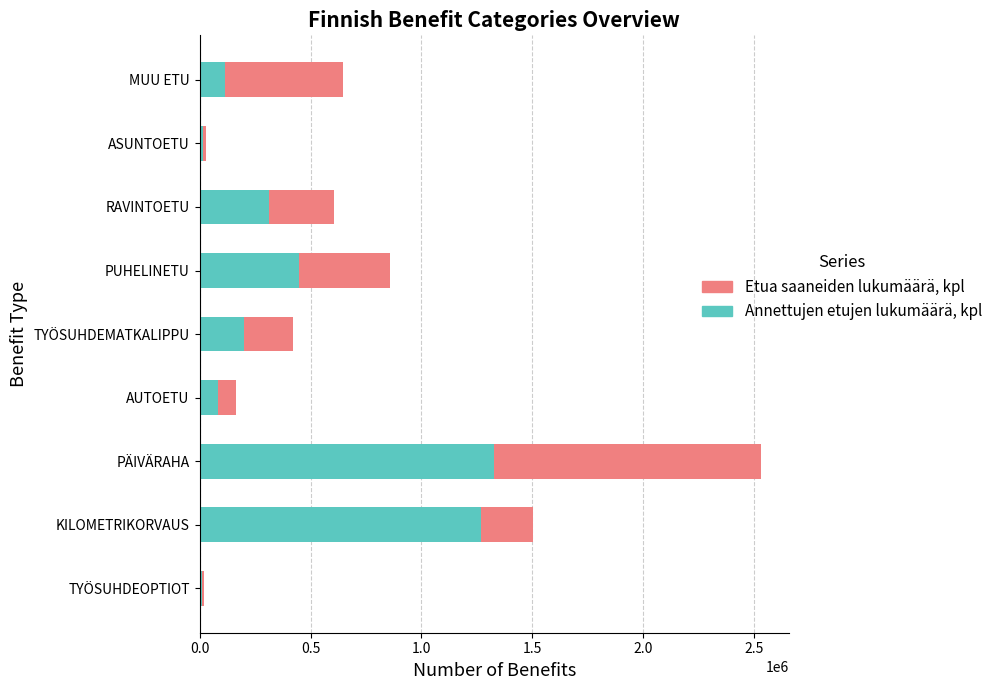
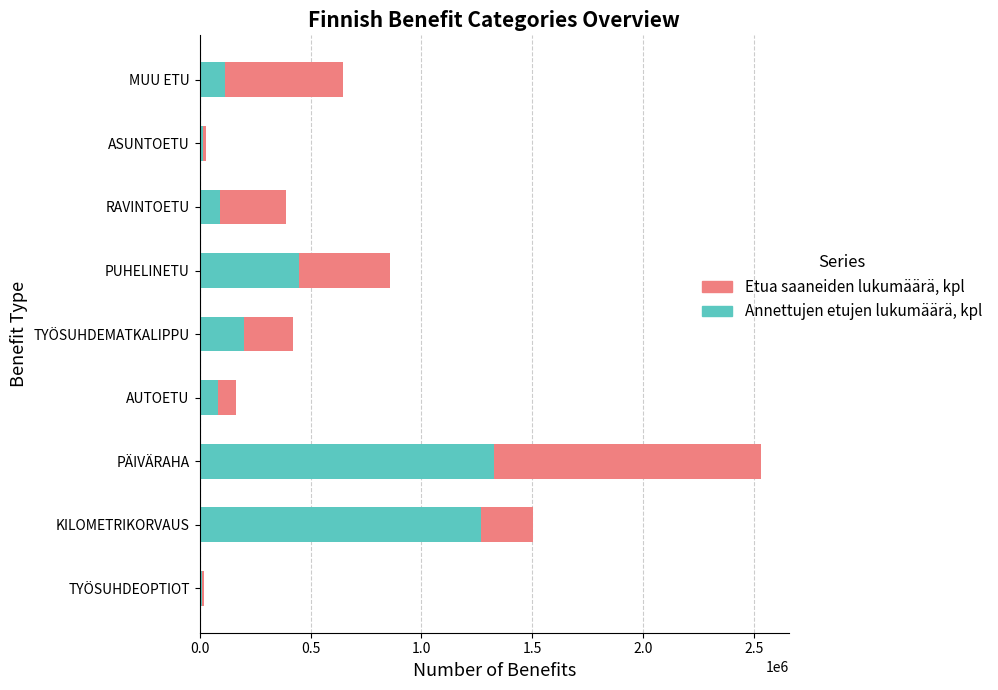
Annettujen etujen lukumäärä, kpl, RAVINTOETU: 310000 -> 90000
